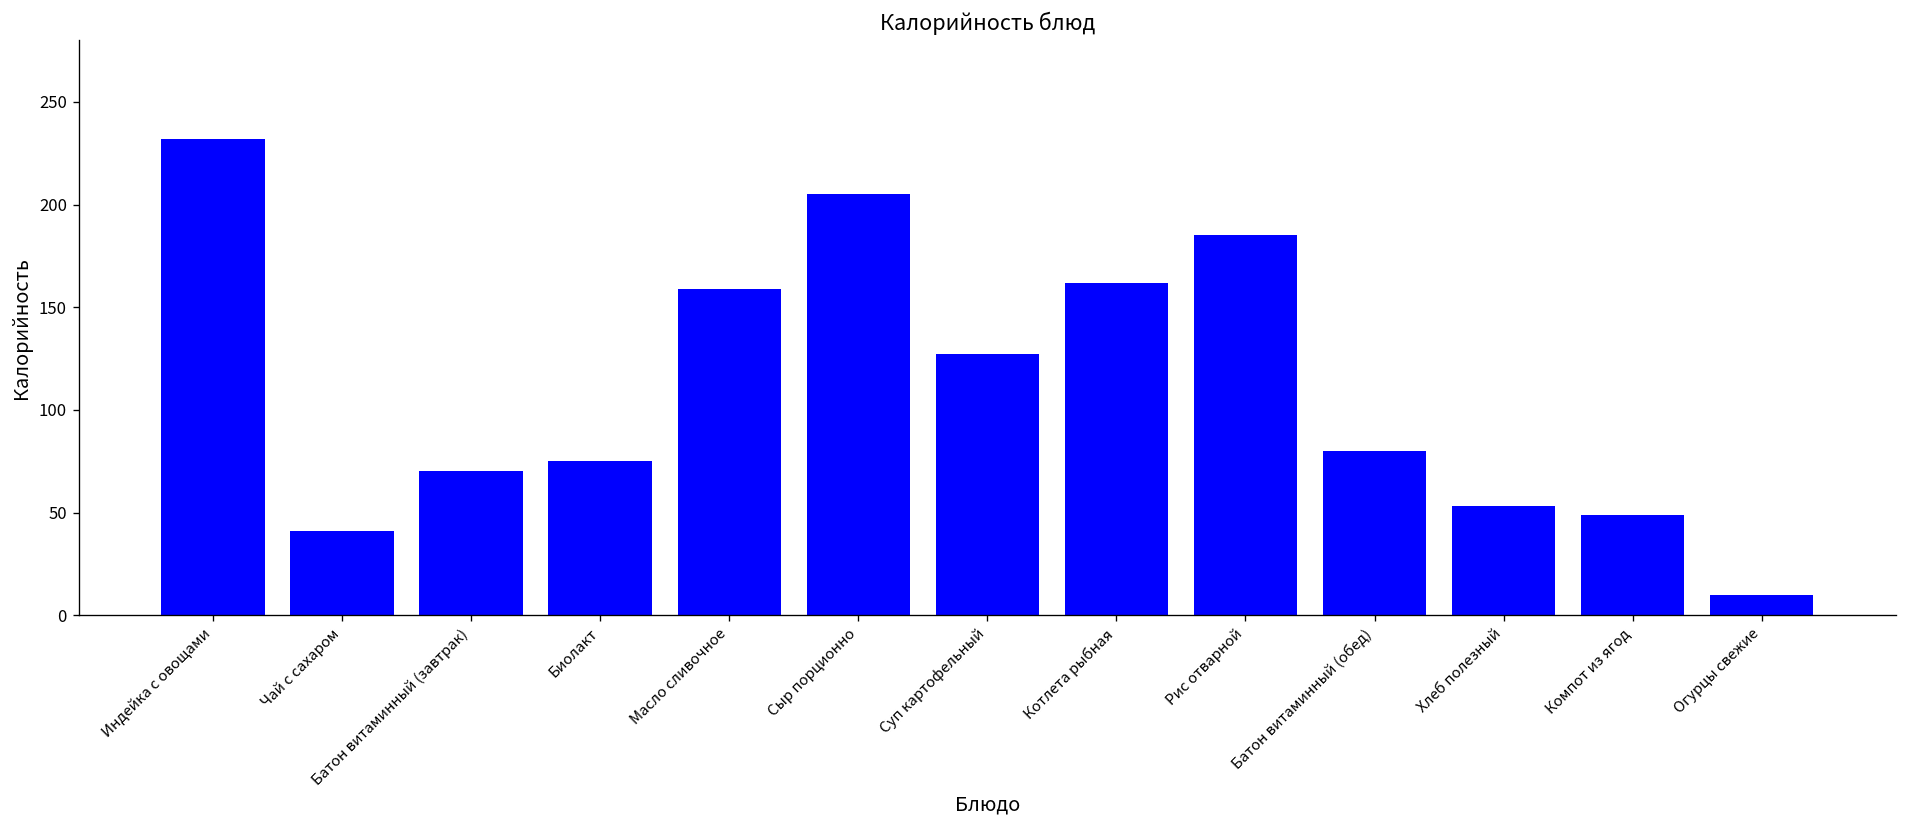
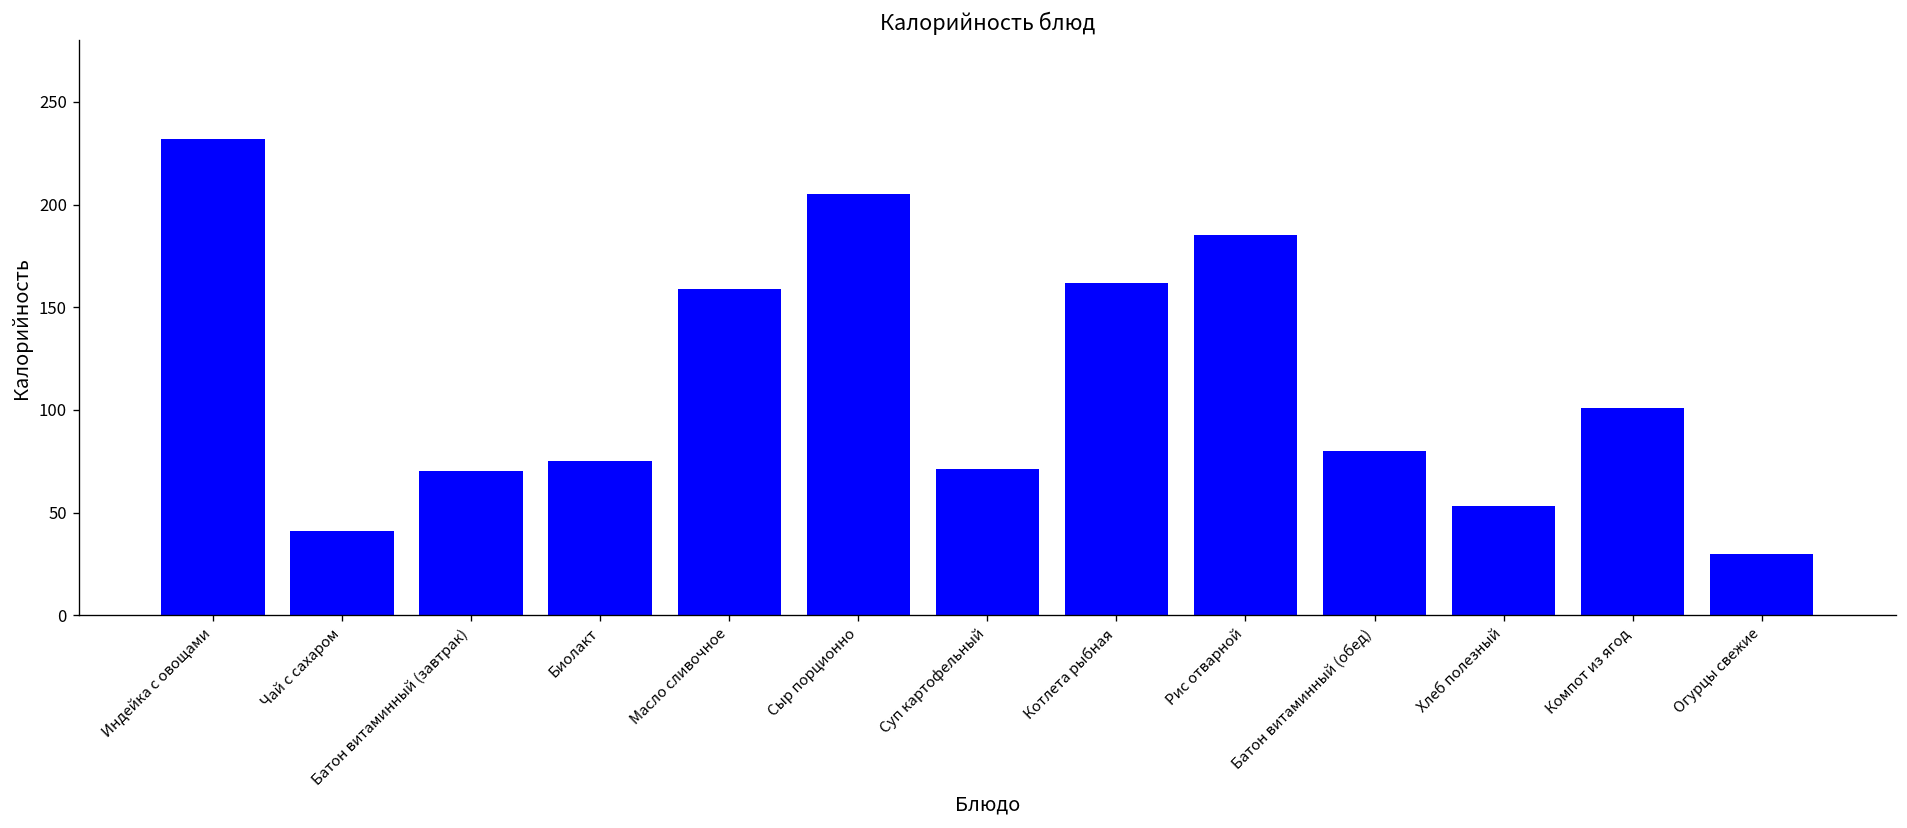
Суп картофельный: 127 -> 71
Компот из ягод: 49 -> 101
Огурцы свежие: 10 -> 30
